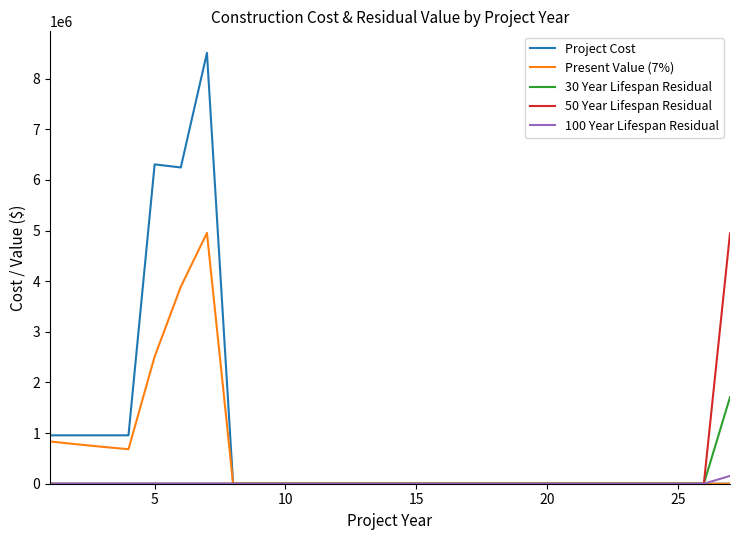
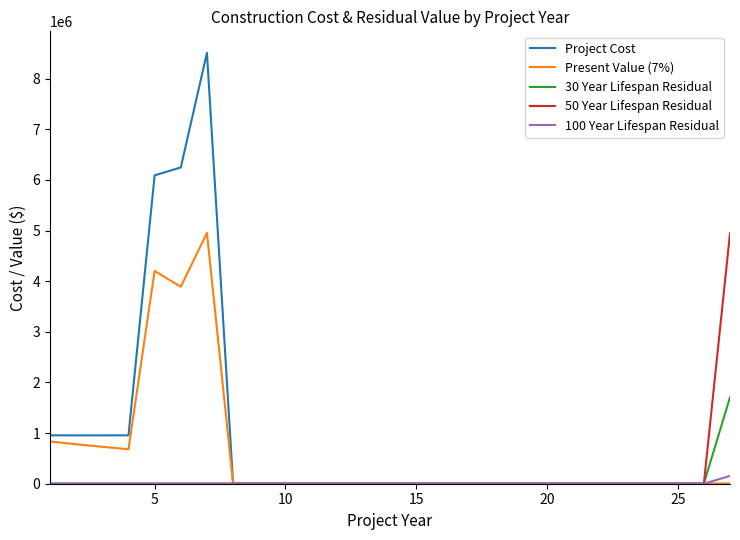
Project Cost, 5: 6300000 -> 6100000
Present Value (7%), 5: 2500000 -> 4200000
